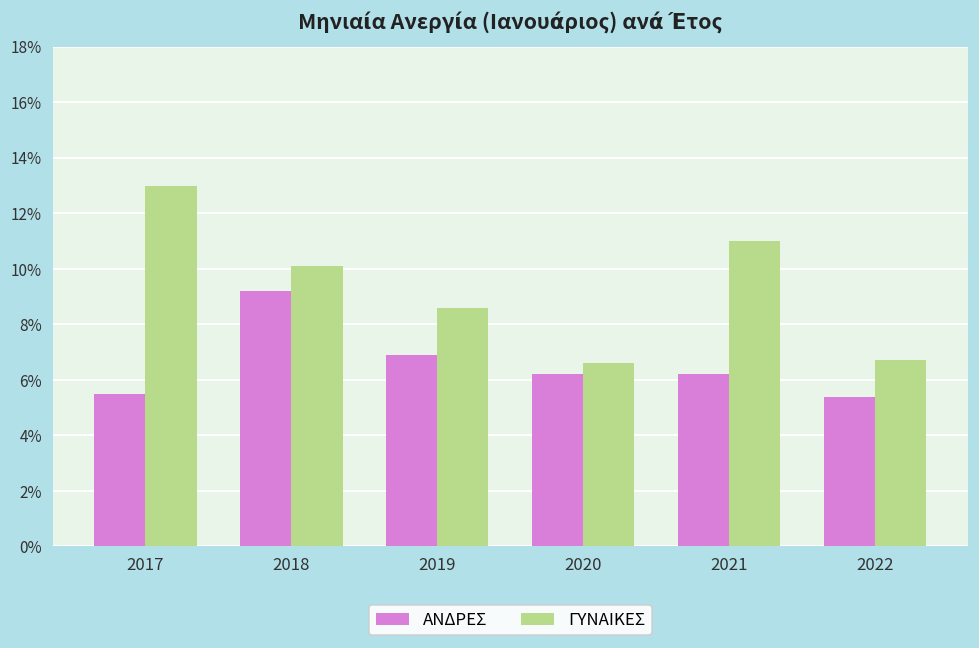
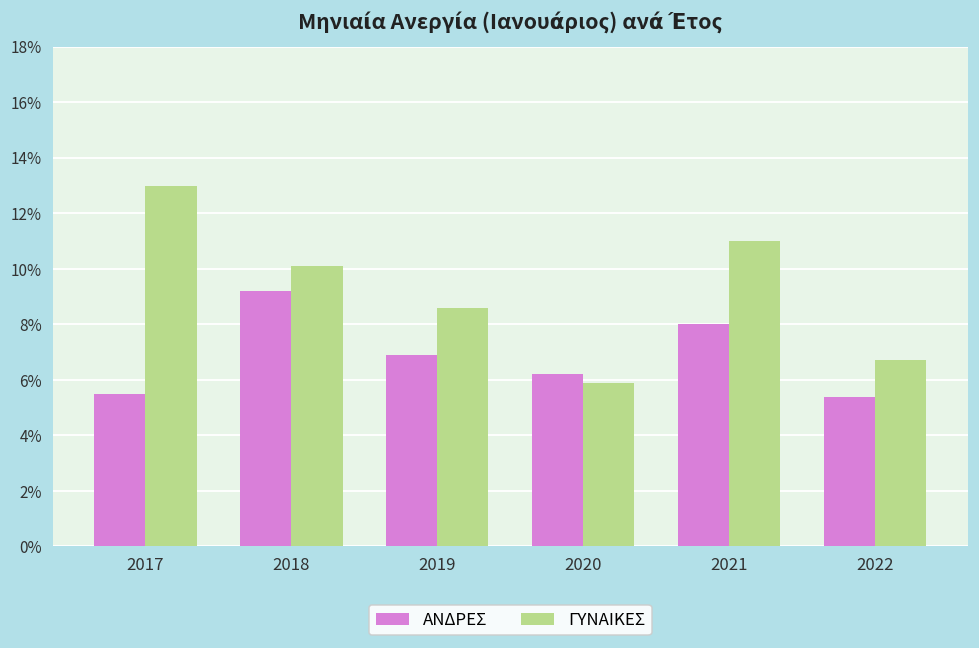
ΓΥΝΑΙΚΕΣ, 2020: 6.6% -> 5.9%
ΑΝΔΡΕΣ, 2021: 6.2% -> 8.0%
